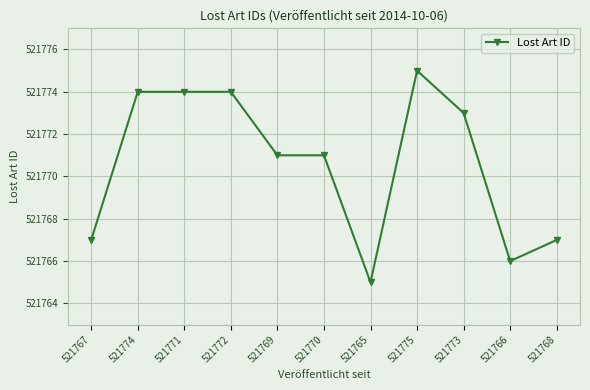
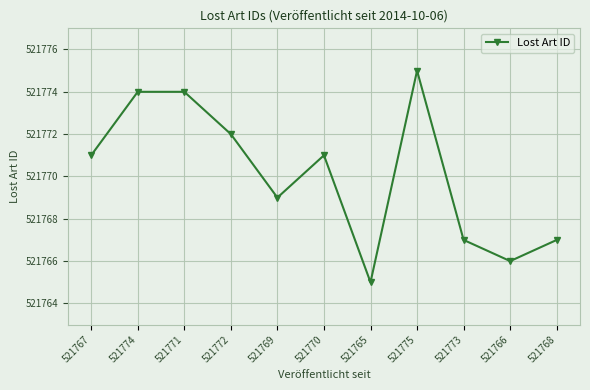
521767: 521767 -> 521771
521772: 521774 -> 521772
521769: 521771 -> 521769
521773: 521773 -> 521767
